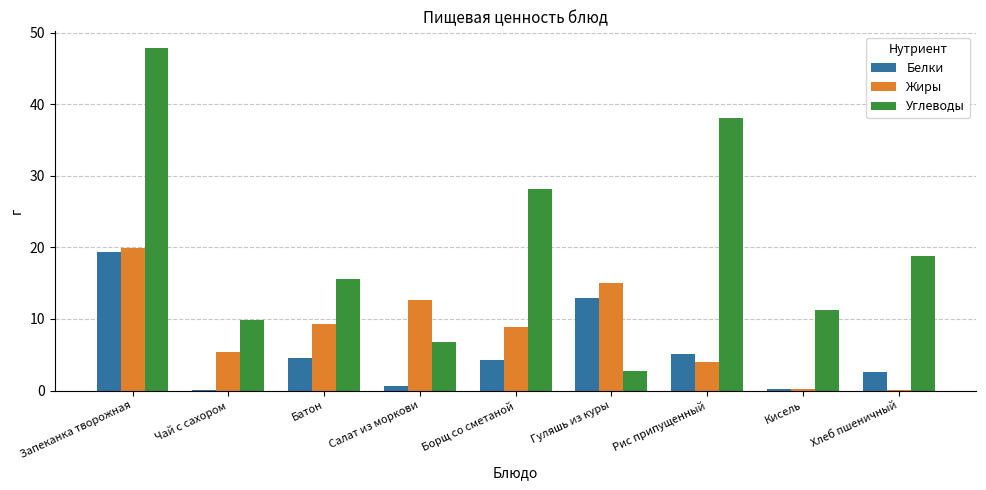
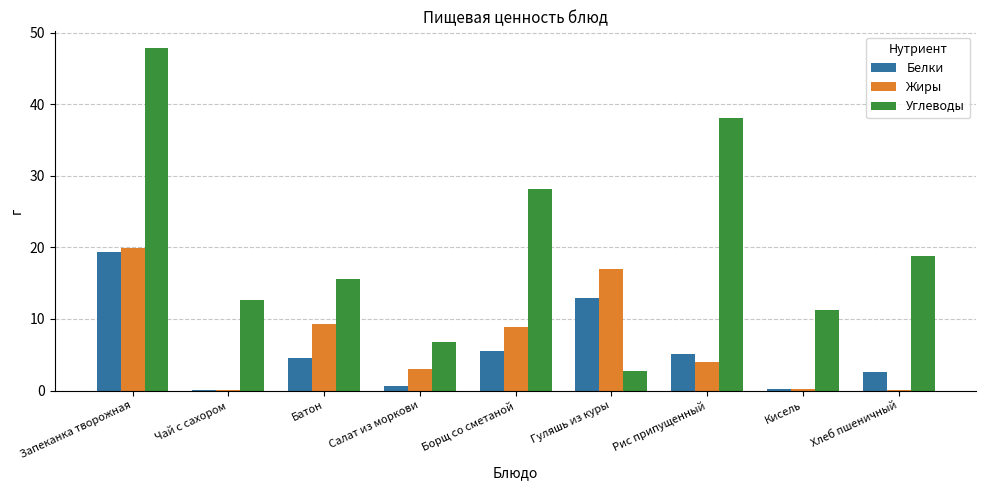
Жиры, Чай с сахором: 5 -> 0
Углеводы, Чай с сахором: 10 -> 13
Жиры, Салат из моркови: 13 -> 3
Белки, Борщ со сметаной: 4 -> 6
Жиры, Гуляшь из куры: 15 -> 17
